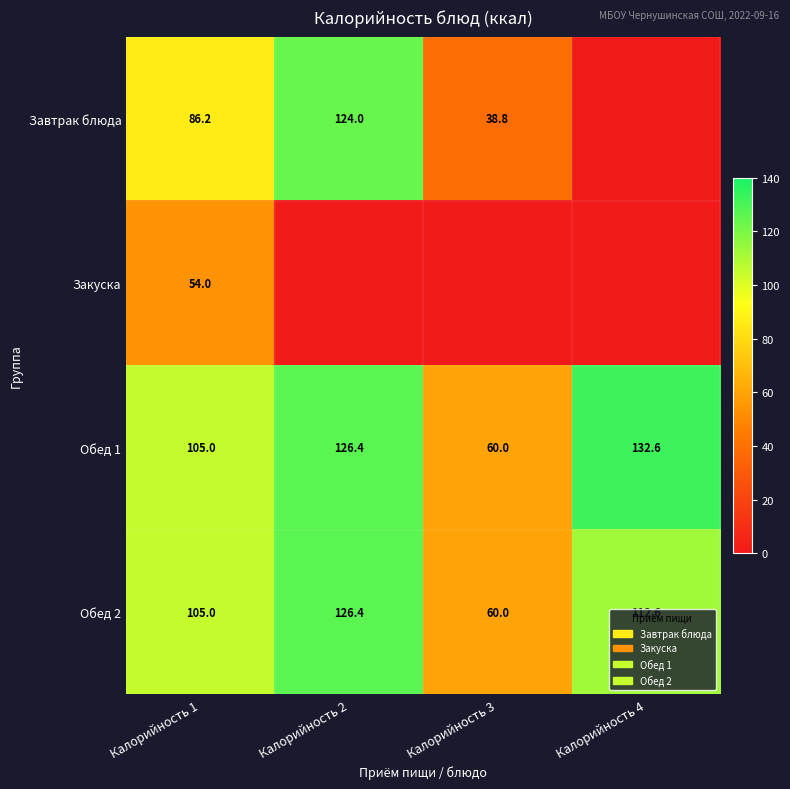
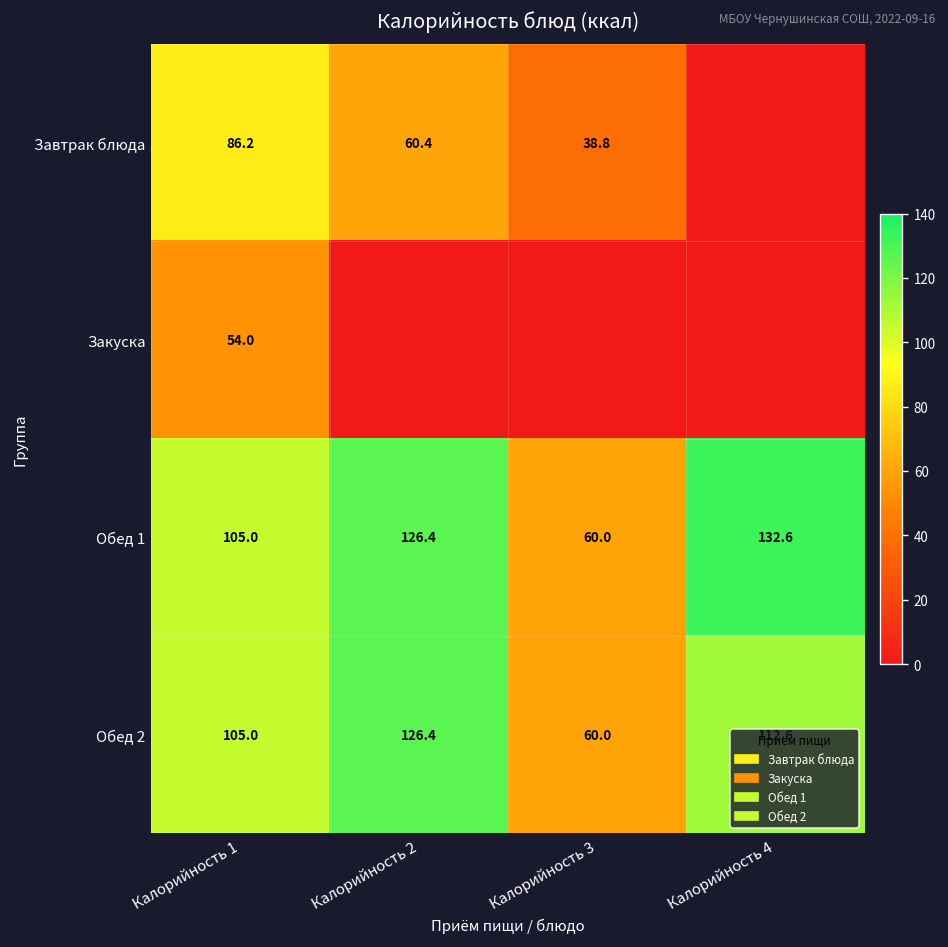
Завтрак блюда, Калорийность 2: 124.0 -> 60.4
